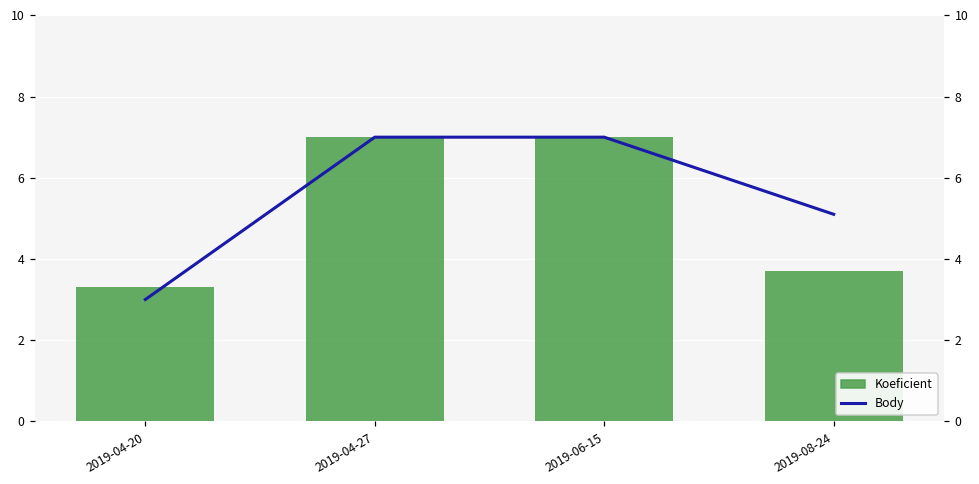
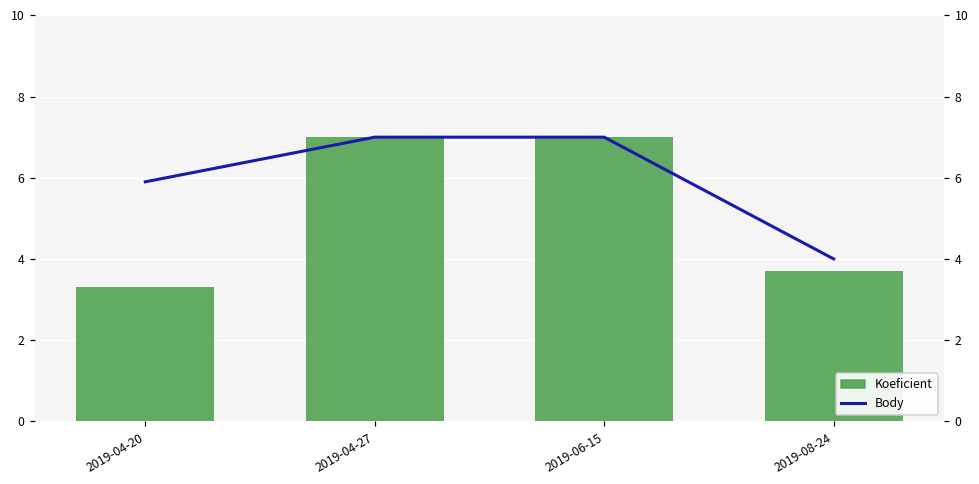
Body, 2019-04-20: 3.0 -> 5.9
Body, 2019-08-24: 5.1 -> 4.0
